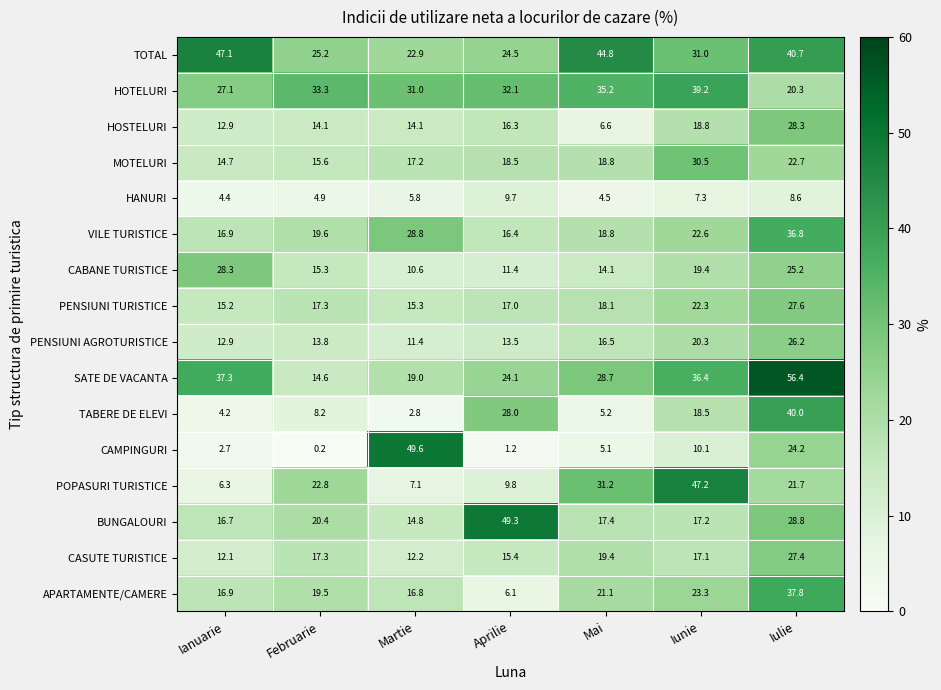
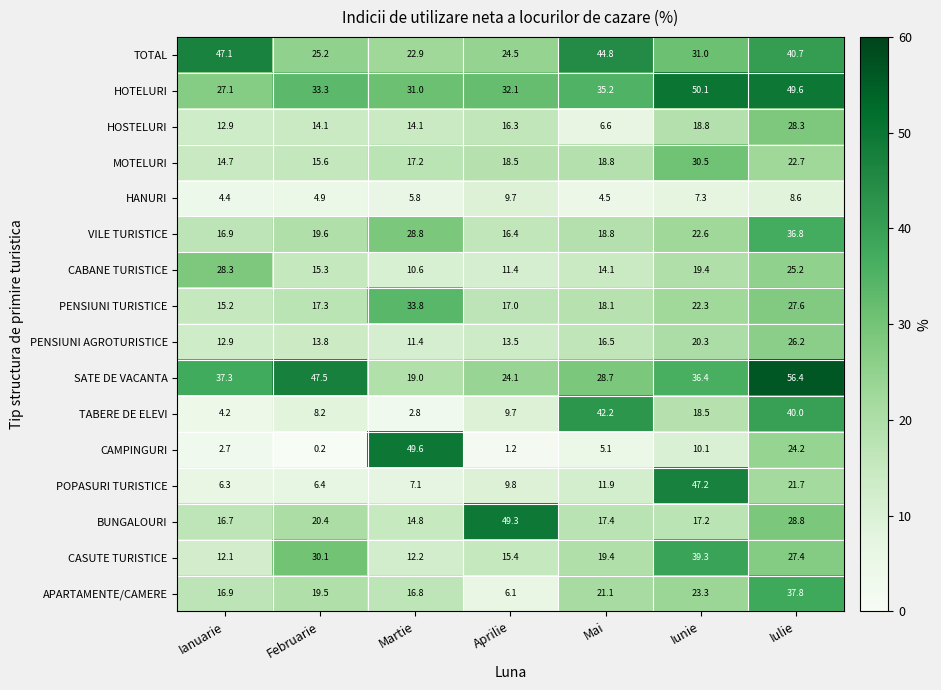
HOTELURI, Iunie: 39.2 -> 50.1
HOTELURI, Iulie: 20.3 -> 49.6
PENSIUNI TURISTICE, Martie: 15.3 -> 33.8
SATE DE VACANTA, Februarie: 14.6 -> 47.5
TABERE DE ELEVI, Aprilie: 28.0 -> 9.7
TABERE DE ELEVI, Mai: 5.2 -> 42.2
POPASURI TURISTICE, Februarie: 22.8 -> 6.4
POPASURI TURISTICE, Mai: 31.2 -> 11.9
CASUTE TURISTICE, Februarie: 17.3 -> 30.1
CASUTE TURISTICE, Iunie: 17.1 -> 39.3
